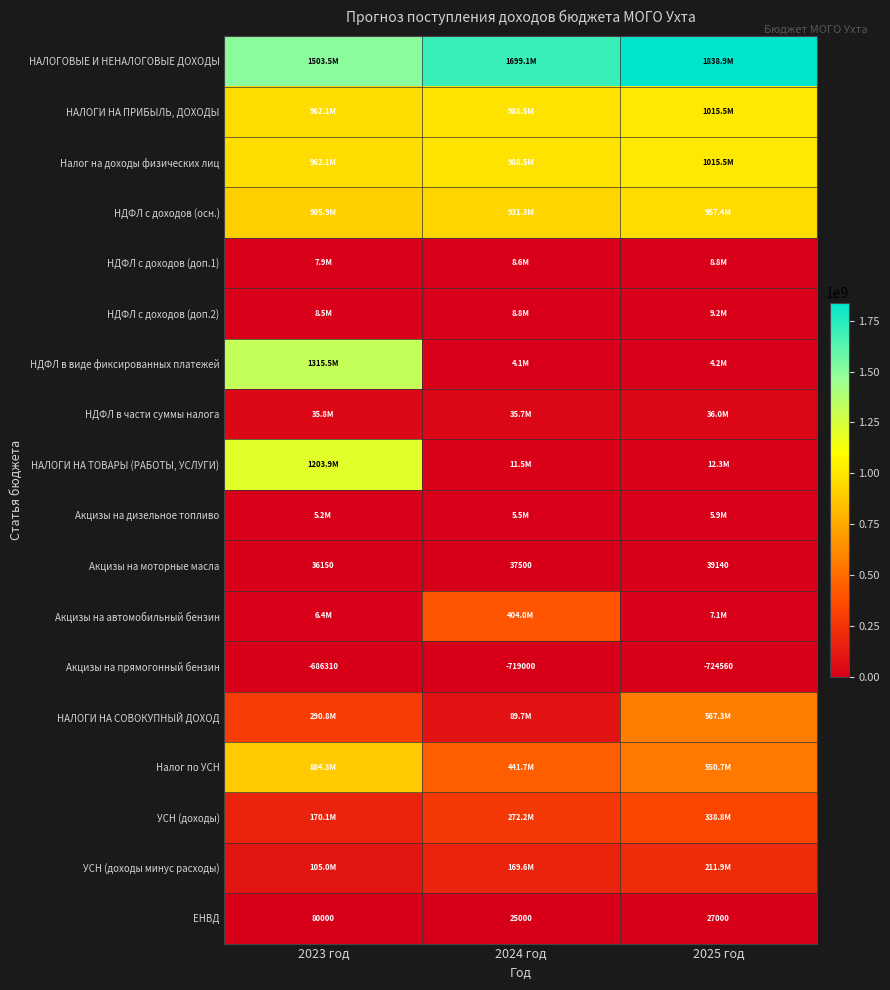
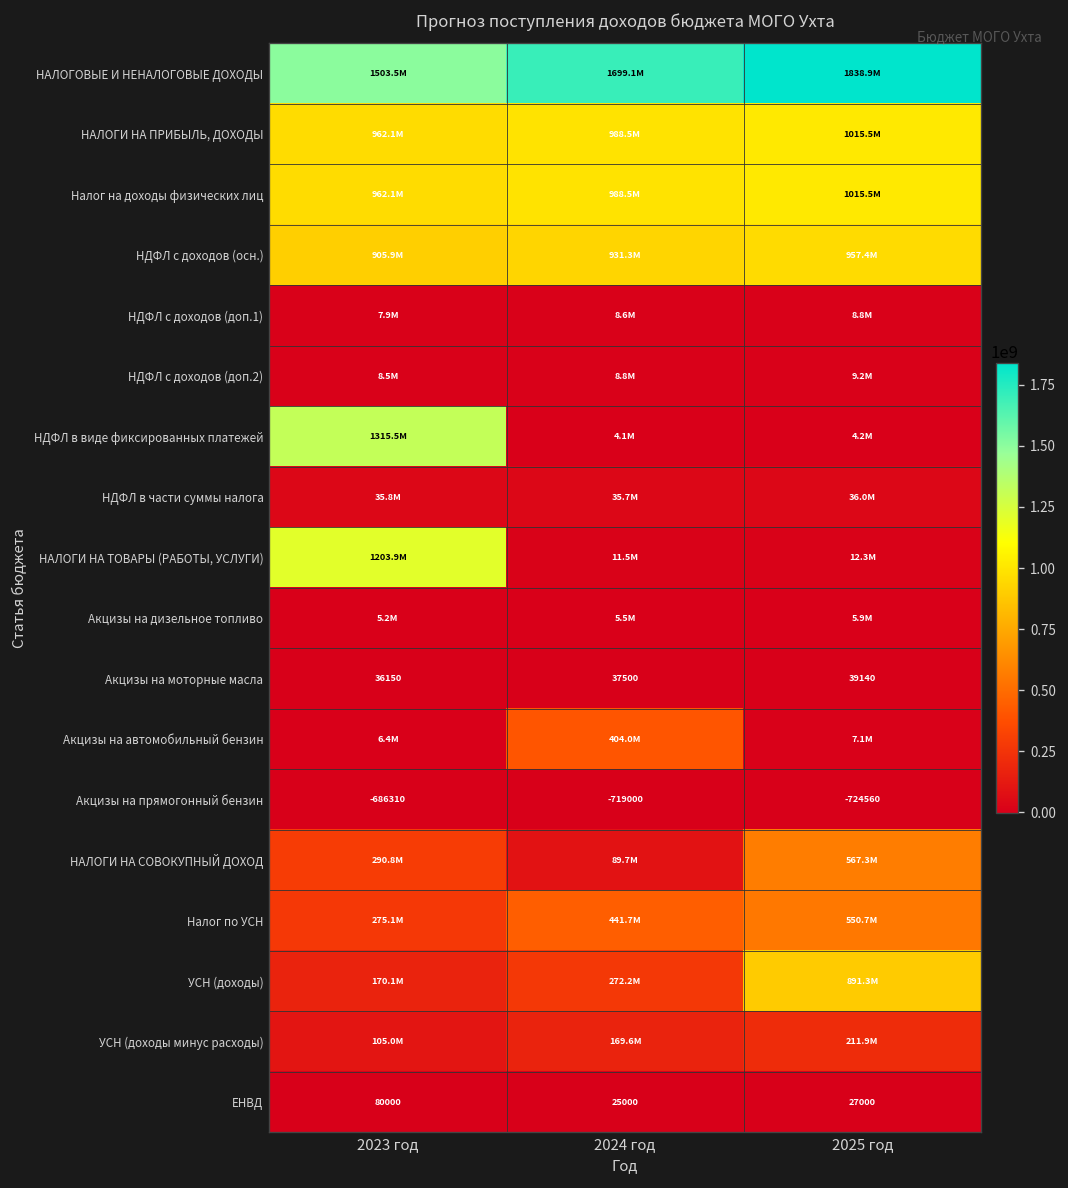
Налог по УСН, 2023 год: 884.3M -> 275.1M
УСН (доходы), 2025 год: 338.8M -> 891.3M
